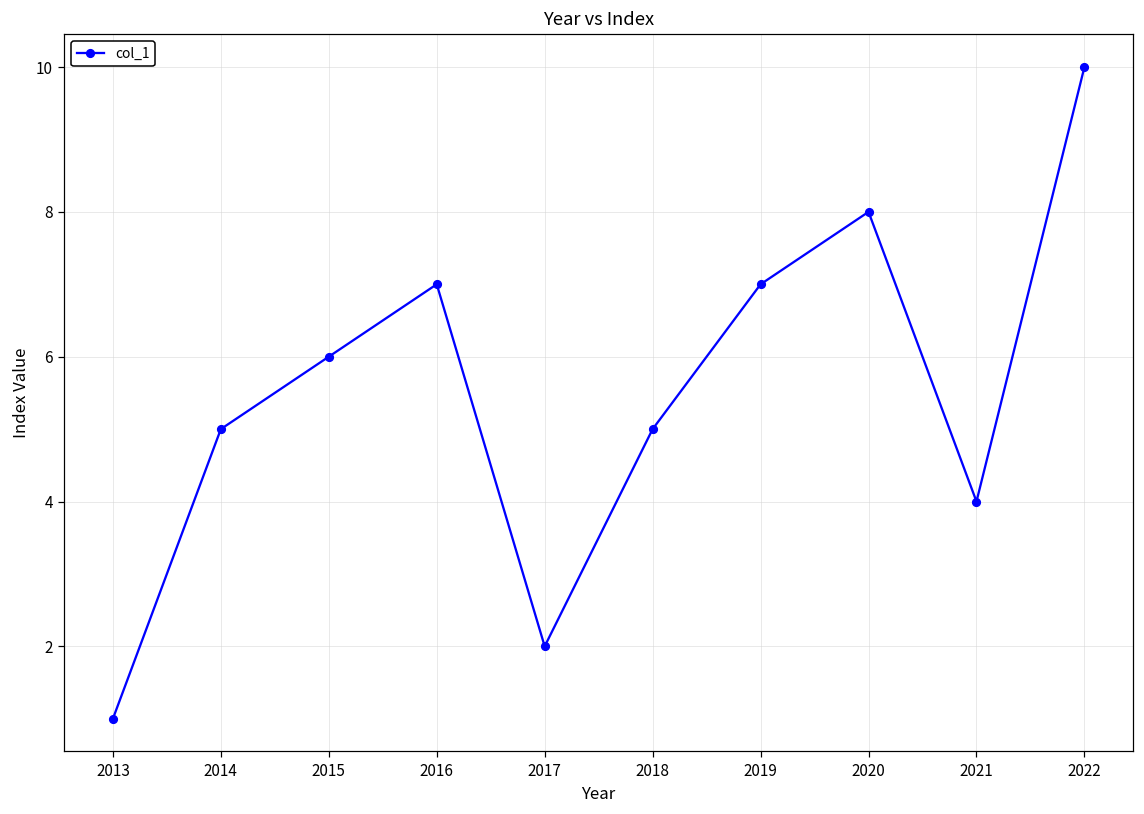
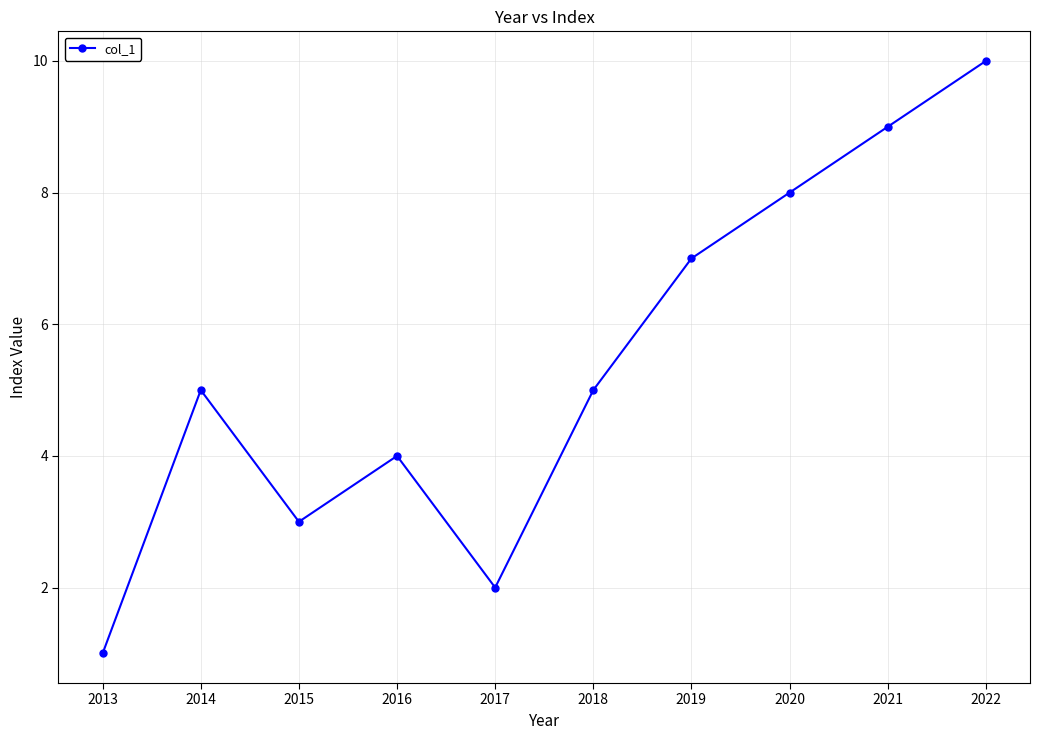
2015: 6 -> 3
2016: 7 -> 4
2021: 4 -> 9
